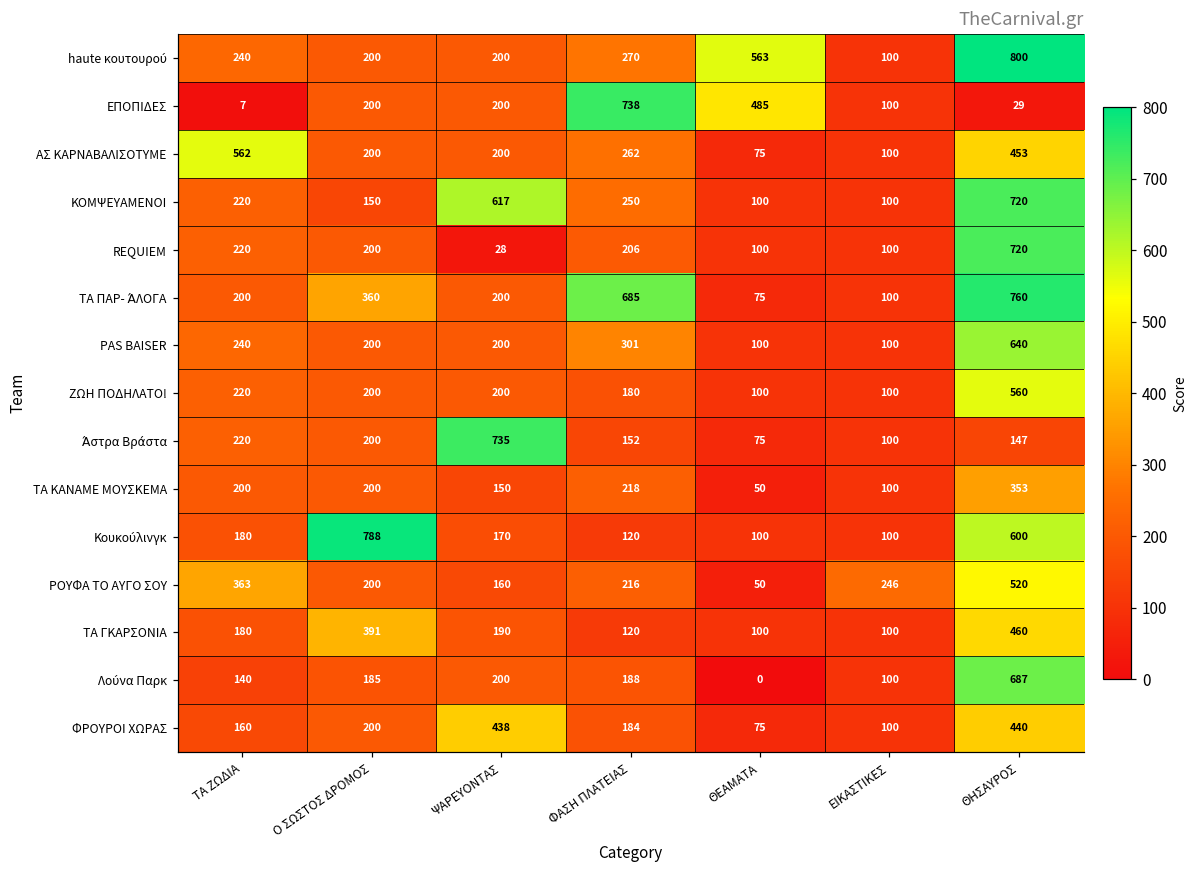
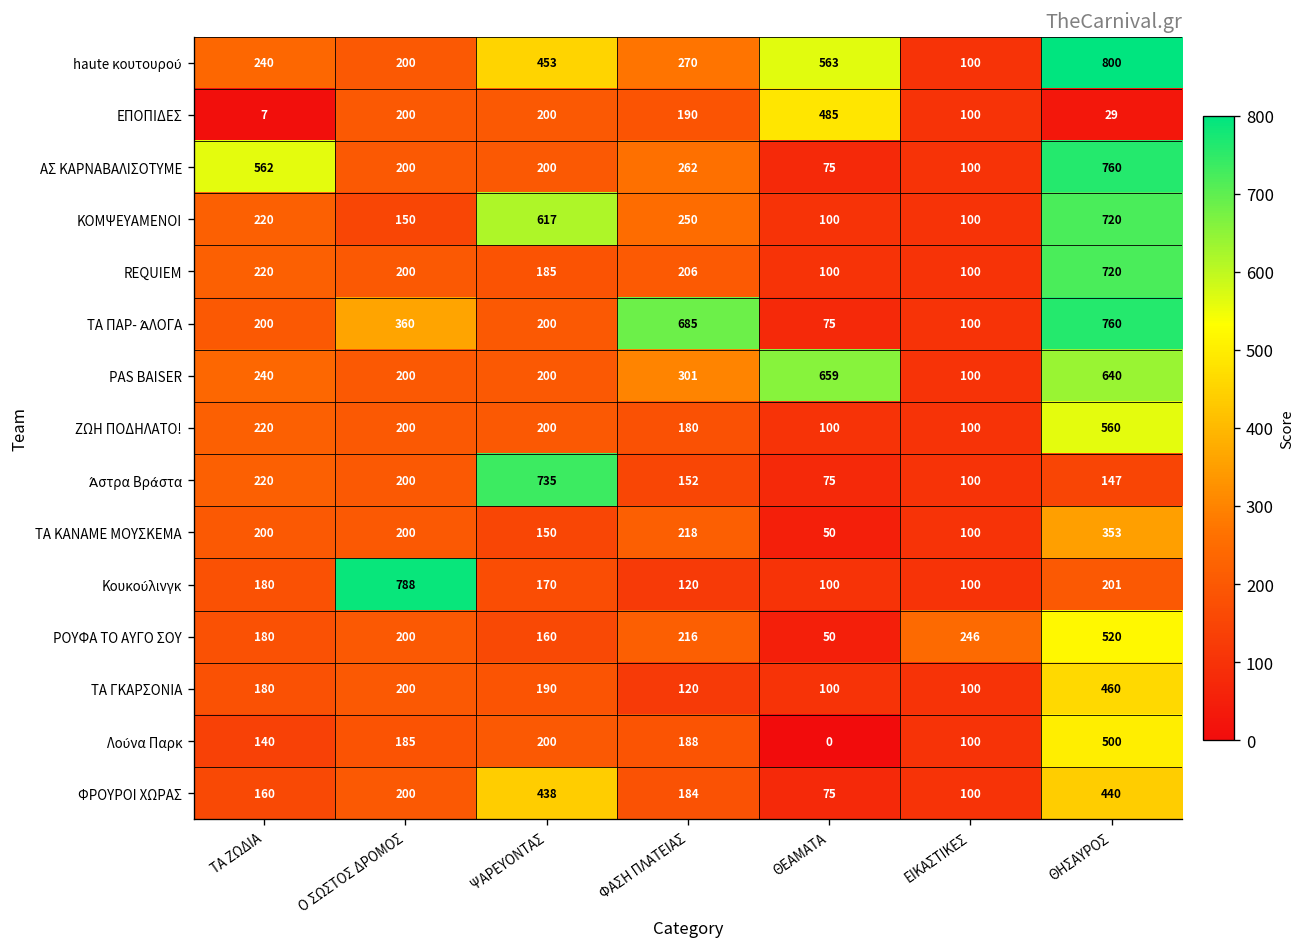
haute κουτουρού, ΨΑΡΕΥΟΝΤΑΣ: 200 -> 453
ΕΠΟΠΙΔΕΣ, ΦΑΣΗ ΠΛΑΤΕΙΑΣ: 738 -> 190
ΑΣ ΚΑΡΝΑΒΑΛΙΣΟΤΥΜΕ, ΘΗΣΑΥΡΟΣ: 453 -> 760
REQUIEM, ΨΑΡΕΥΟΝΤΑΣ: 28 -> 185
PAS BAISER, ΘΕΑΜΑΤΑ: 100 -> 659
Κουκούλινγκ, ΘΗΣΑΥΡΟΣ: 600 -> 201
ΡΟΥΦΑ ΤΟ ΑΥΓΟ ΣΟΥ, ΤΑ ΖΩΔΙΑ: 363 -> 180
ΤΑ ΓΚΑΡΣΟΝΙΑ, Ο ΣΩΣΤΟΣ ΔΡΟΜΟΣ: 391 -> 200
Λούνα Παρκ, ΘΗΣΑΥΡΟΣ: 687 -> 500
